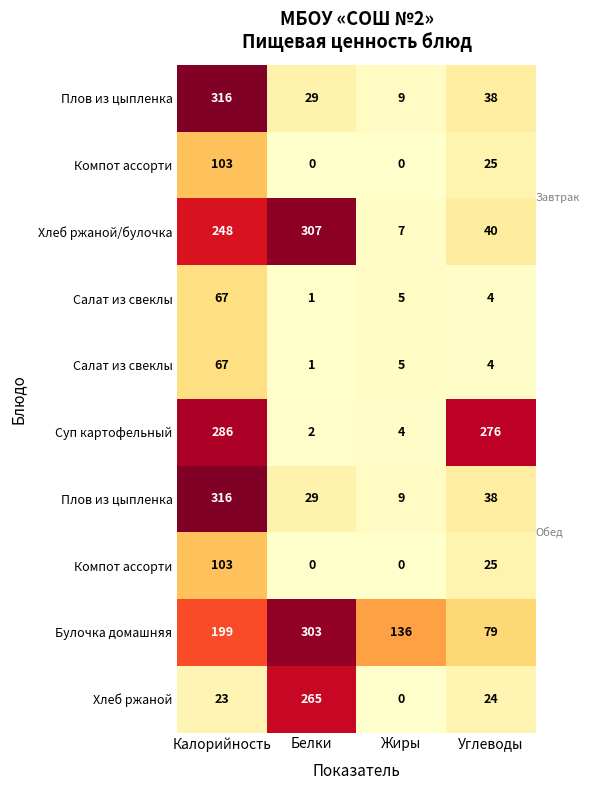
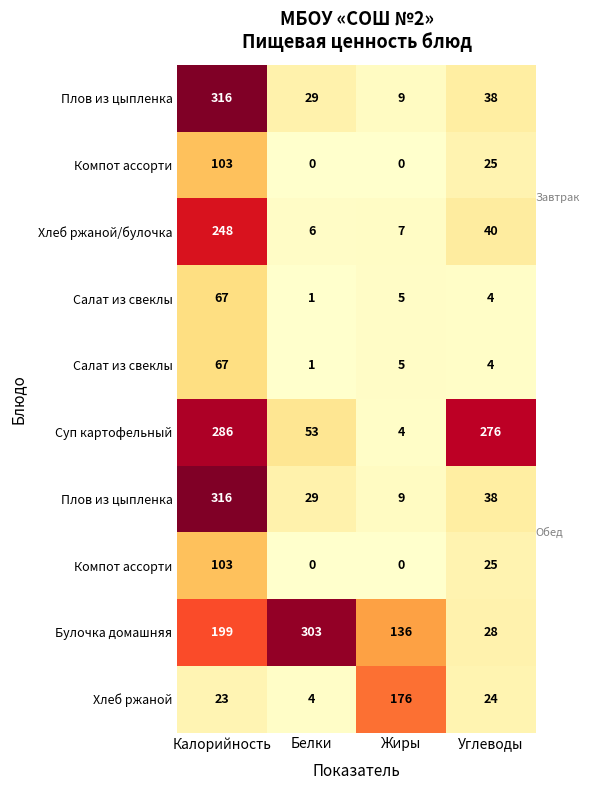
Хлеб ржаной/булочка, Белки: 307 -> 6
Суп картофельный, Белки: 2 -> 53
Булочка домашняя, Углеводы: 79 -> 28
Хлеб ржаной, Белки: 265 -> 4
Хлеб ржаной, Жиры: 0 -> 176
